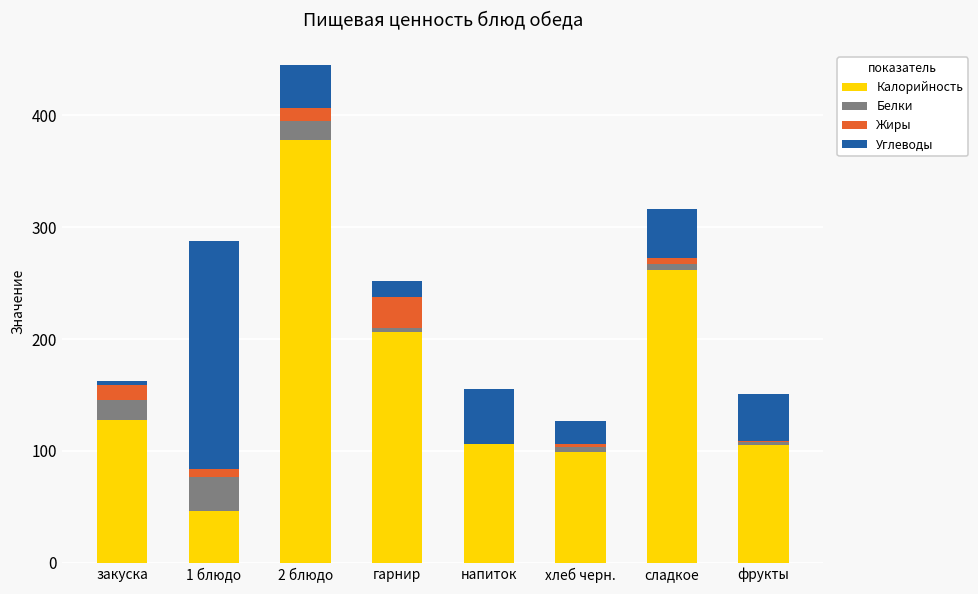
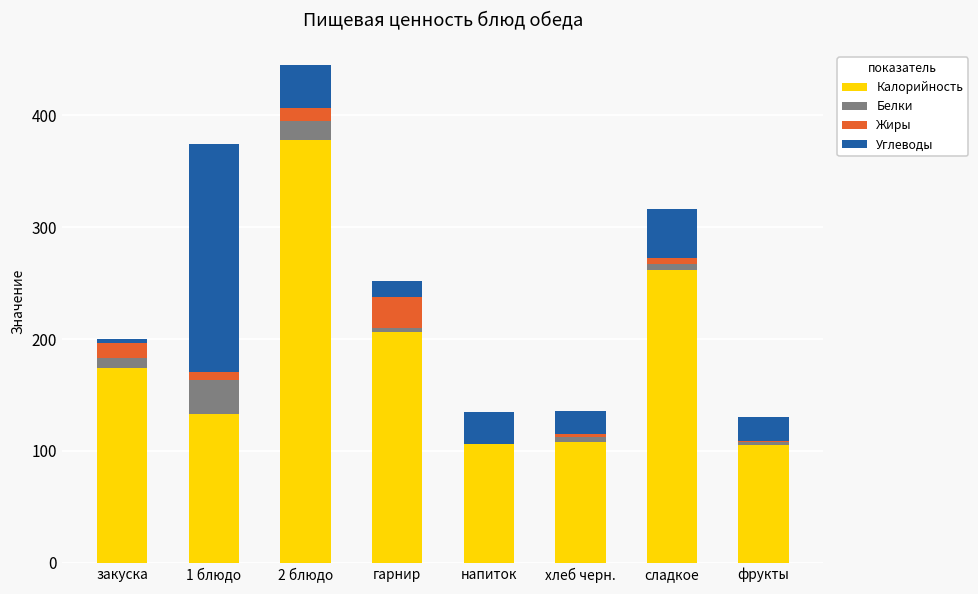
Калорийность, закуска: 128 -> 174
Белки, закуска: 17 -> 9
Калорийность, 1 блюдо: 46 -> 133
Углеводы, напиток: 49 -> 28
Калорийность, хлеб черн.: 99 -> 108
Углеводы, фрукты: 42 -> 22
